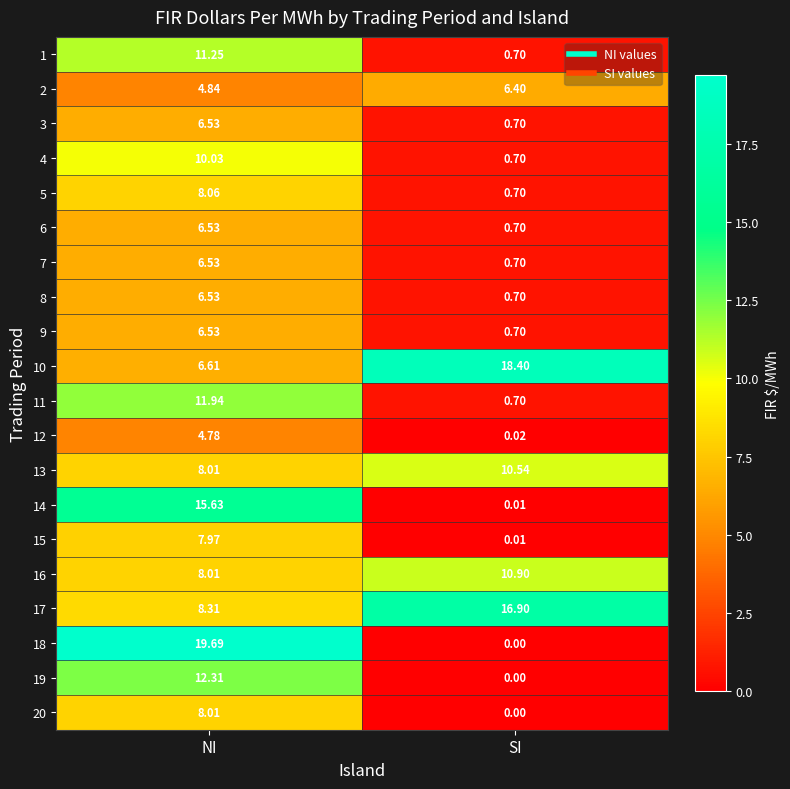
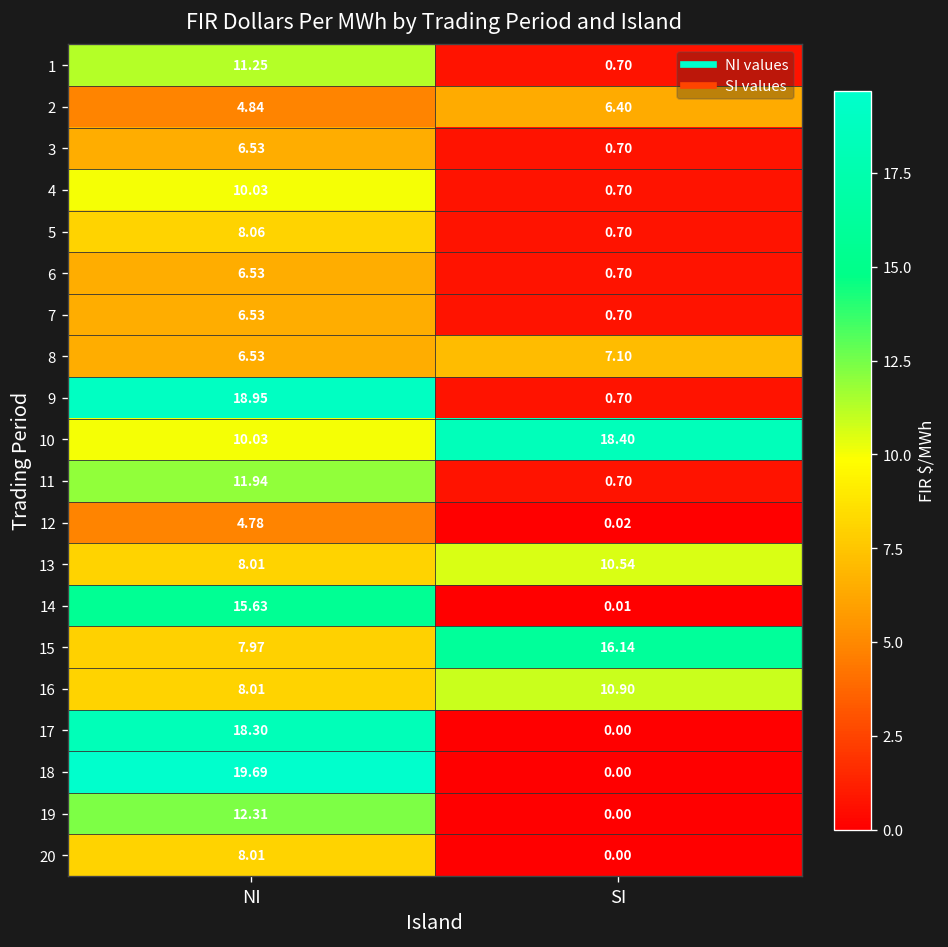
8, SI: 0.70 -> 7.10
9, NI: 6.53 -> 18.95
10, NI: 6.61 -> 10.03
15, SI: 0.01 -> 16.14
17, NI: 8.31 -> 18.30
17, SI: 16.90 -> 0.00
